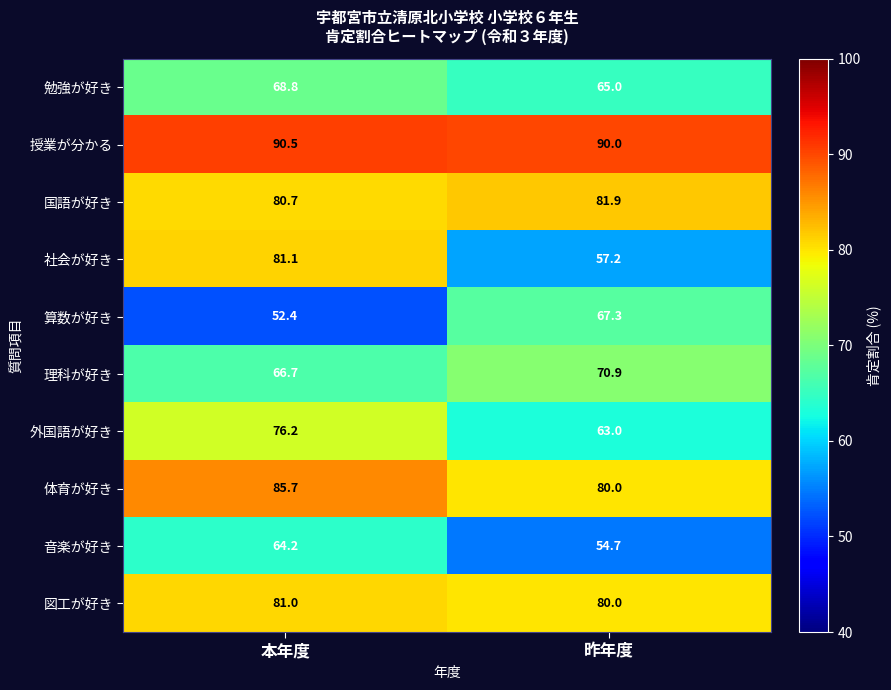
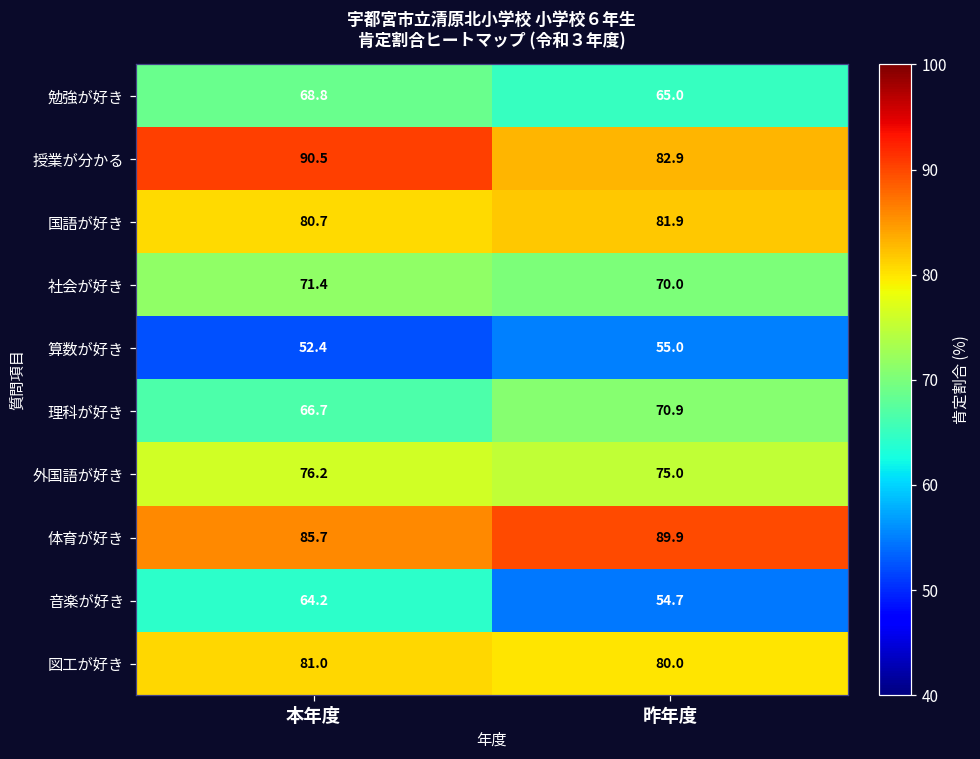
授業が分かる, 昨年度: 90.0 -> 82.9
社会が好き, 本年度: 81.1 -> 71.4
社会が好き, 昨年度: 57.2 -> 70.0
算数が好き, 昨年度: 67.3 -> 55.0
外国語が好き, 昨年度: 63.0 -> 75.0
体育が好き, 昨年度: 80.0 -> 89.9
